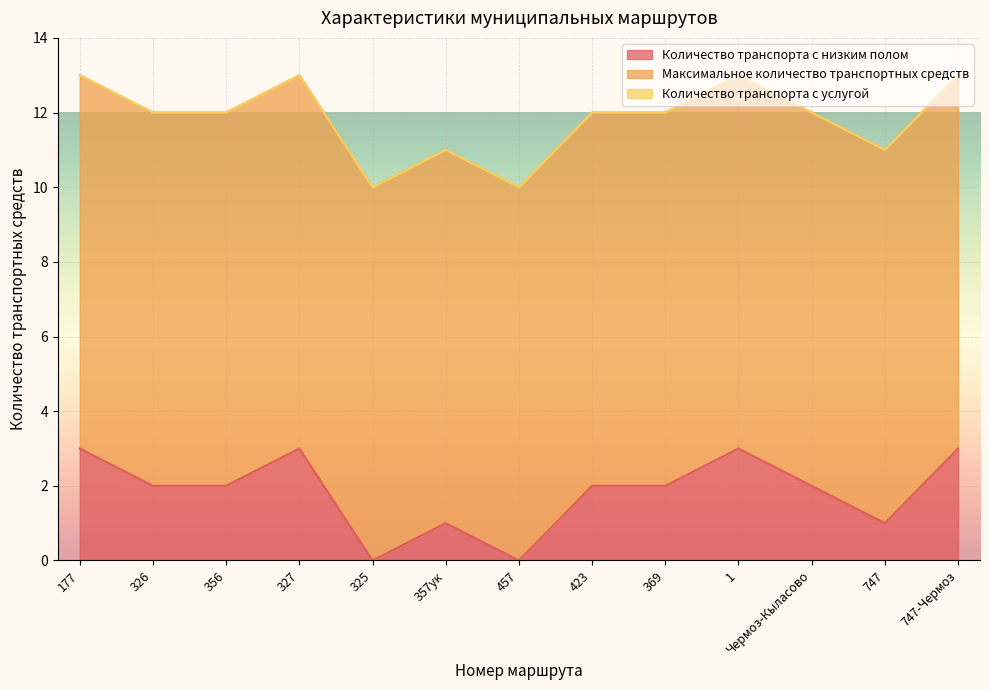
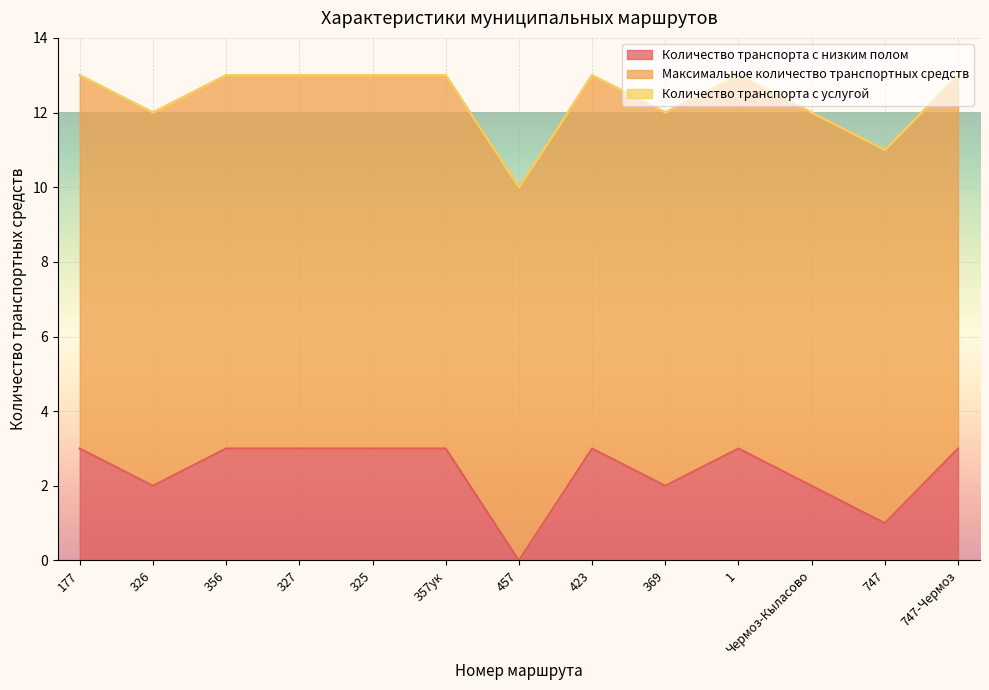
Количество транспорта с низким полом, 356: 2 -> 3
Количество транспорта с низким полом, 325: 0 -> 3
Количество транспорта с низким полом, 357ук: 1 -> 3
Количество транспорта с низким полом, 423: 2 -> 3
